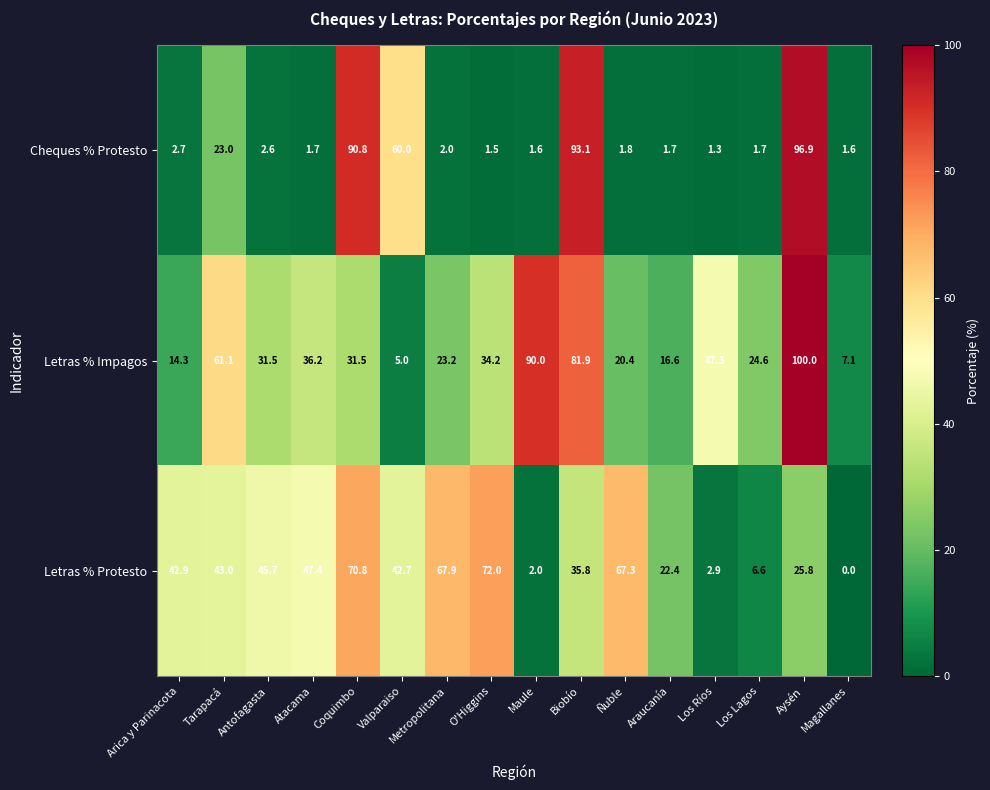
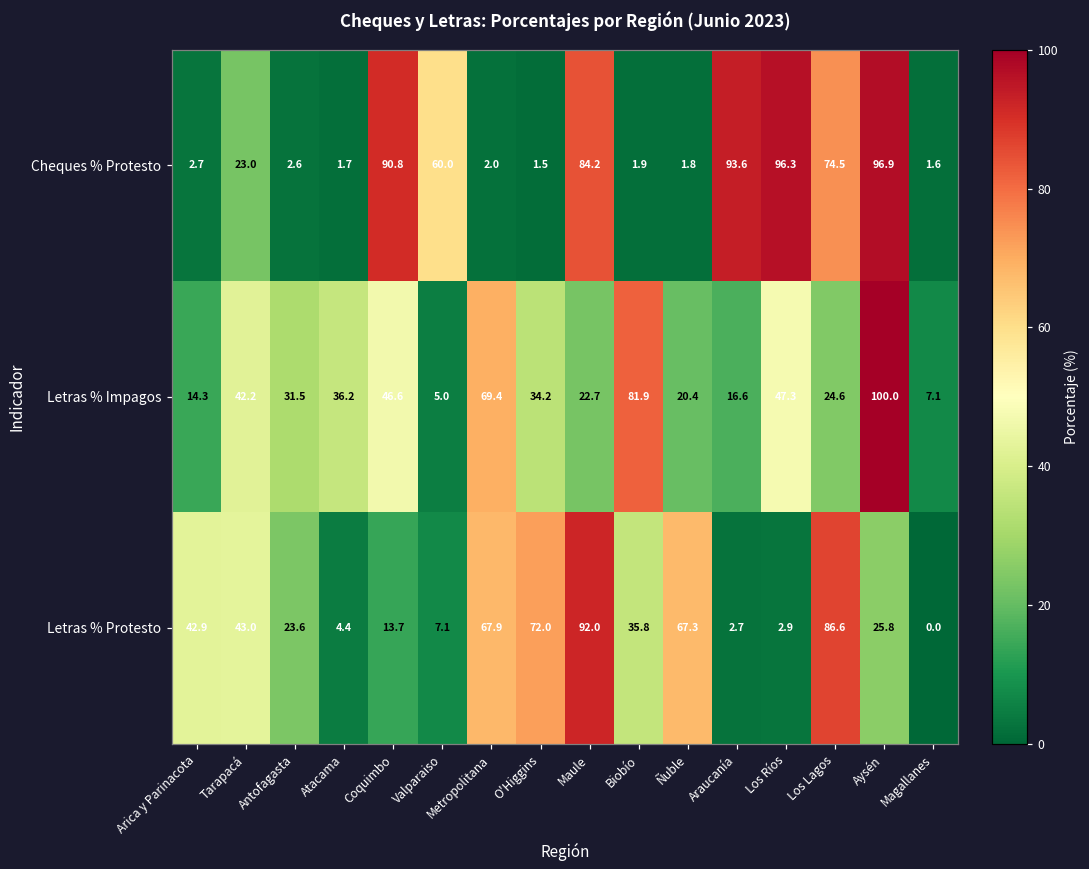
Cheques % Protesto, Maule: 1.6 -> 84.2
Cheques % Protesto, Biobío: 93.1 -> 1.9
Cheques % Protesto, Araucanía: 1.7 -> 93.6
Cheques % Protesto, Los Ríos: 1.3 -> 96.3
Cheques % Protesto, Los Lagos: 1.7 -> 74.5
Letras % Impagos, Tarapacá: 61.1 -> 42.2
Letras % Impagos, Coquimbo: 31.5 -> 46.6
Letras % Impagos, Metropolitana: 23.2 -> 69.4
Letras % Impagos, Maule: 90.0 -> 22.7
Letras % Protesto, Antofagasta: 45.7 -> 23.6
Letras % Protesto, Atacama: 47.4 -> 4.4
Letras % Protesto, Coquimbo: 70.8 -> 13.7
Letras % Protesto, Valparaiso: 42.7 -> 7.1
Letras % Protesto, Maule: 2.0 -> 92.0
Letras % Protesto, Araucanía: 22.4 -> 2.7
Letras % Protesto, Los Lagos: 6.6 -> 86.6
